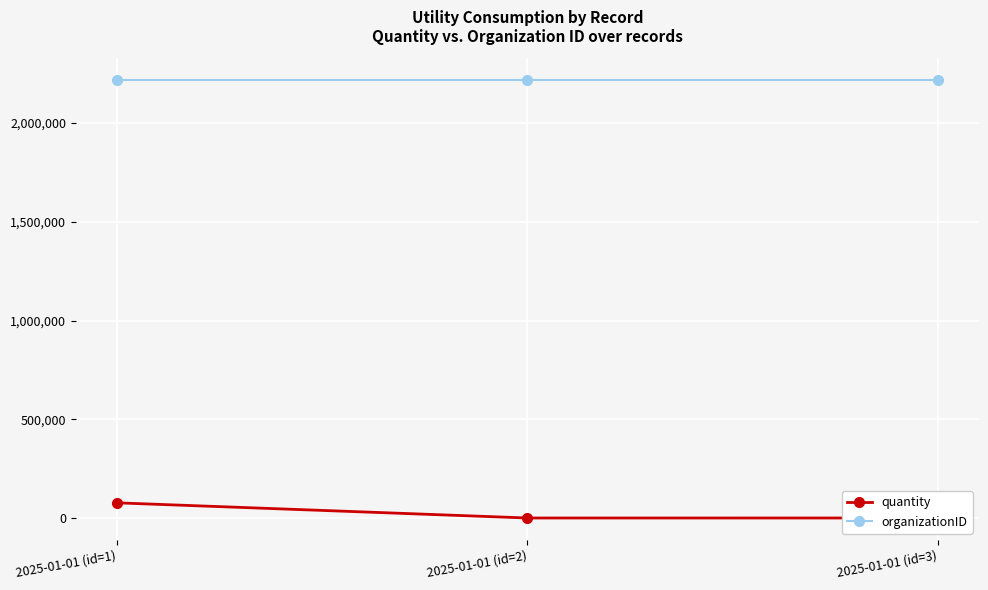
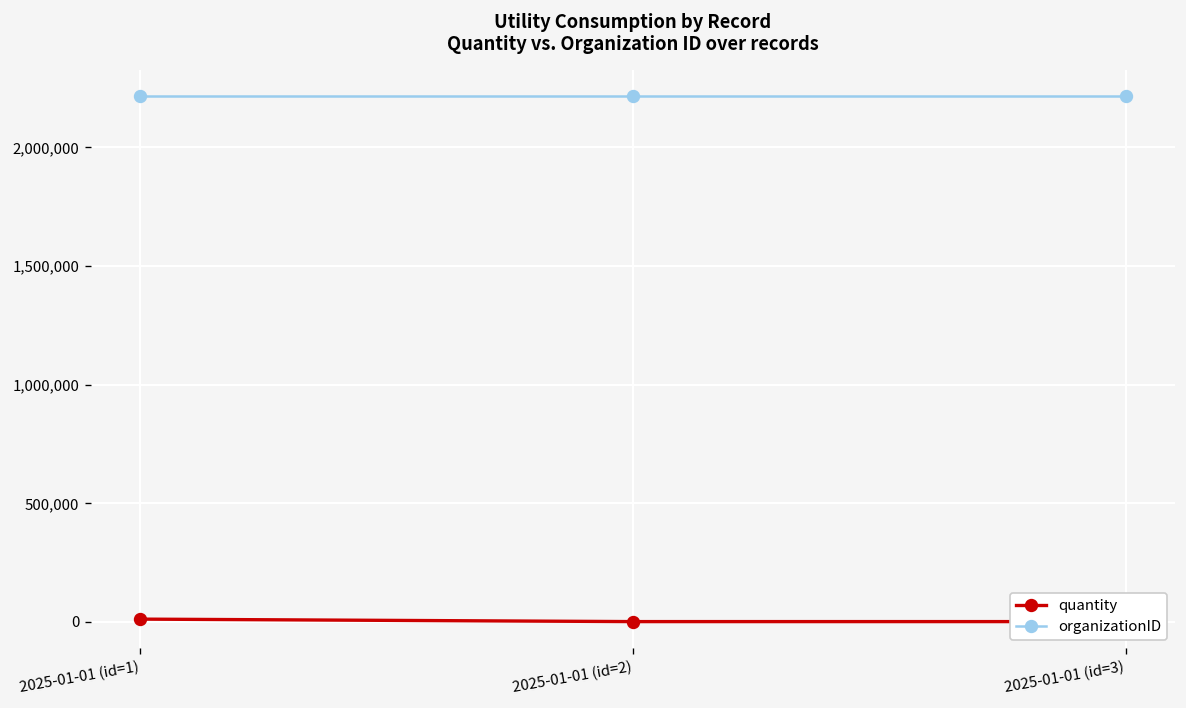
quantity, 2025-01-01 (id=1): 80,000 -> 10,000
